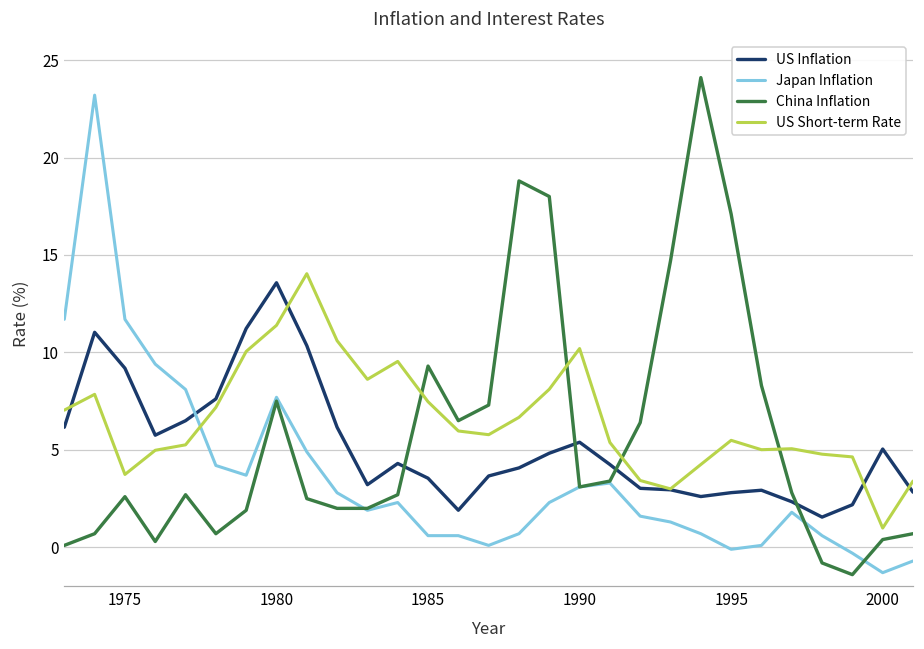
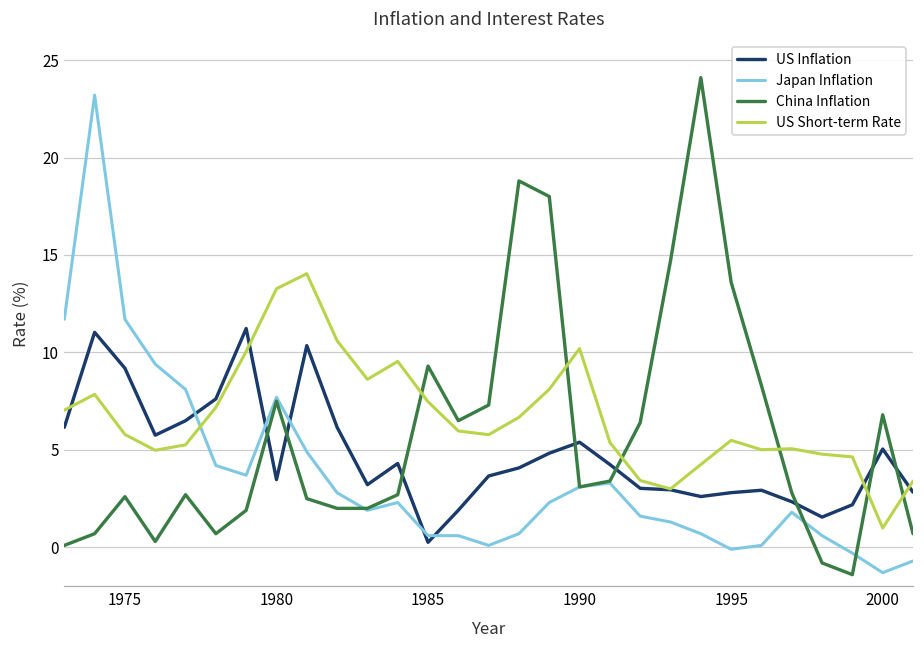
US Short-term Rate, 1975: 3.7 -> 5.8
US Inflation, 1980: 13.6 -> 3.5
US Short-term Rate, 1980: 11.4 -> 13.3
US Inflation, 1985: 3.5 -> 0.3
China Inflation, 1995: 17.1 -> 13.6
China Inflation, 2000: 0.4 -> 6.8
